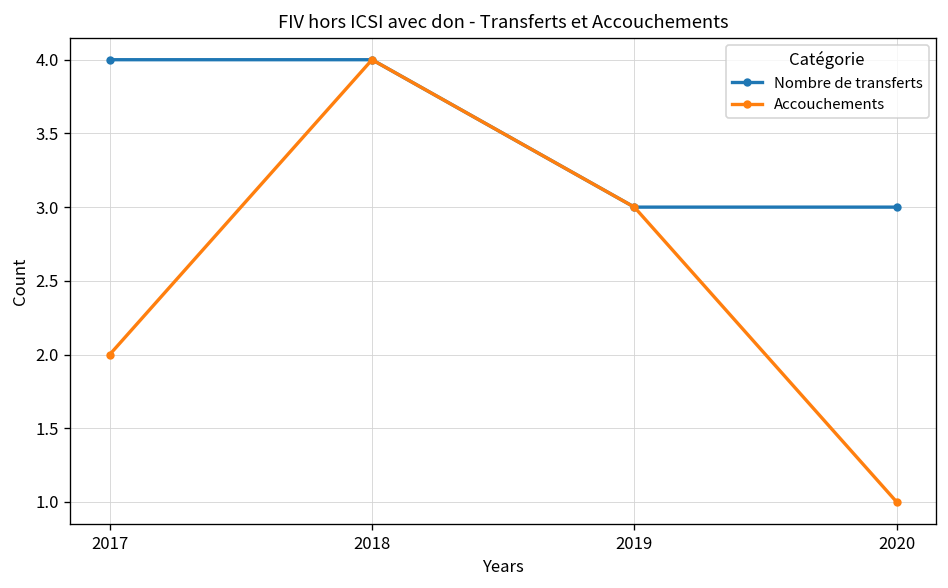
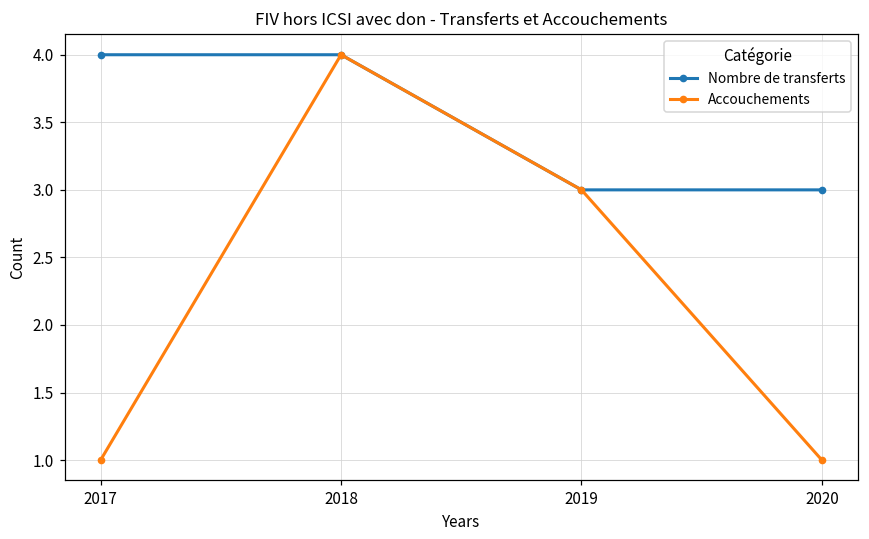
Accouchements, 2017: 2 -> 1
